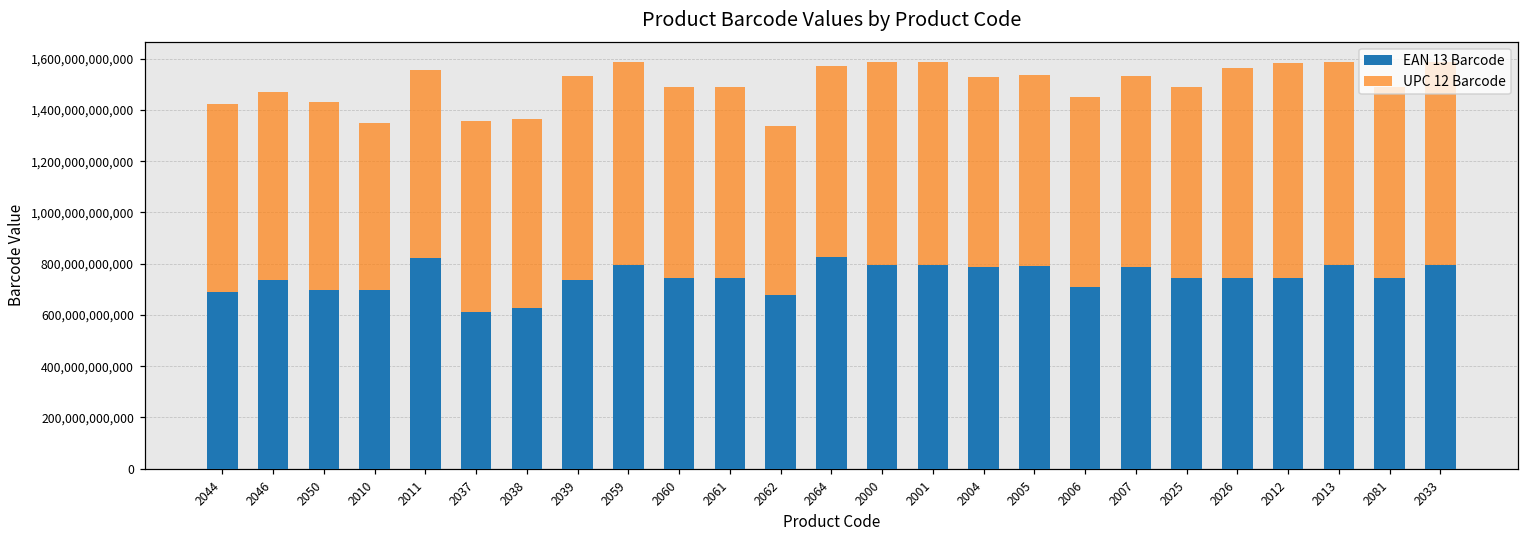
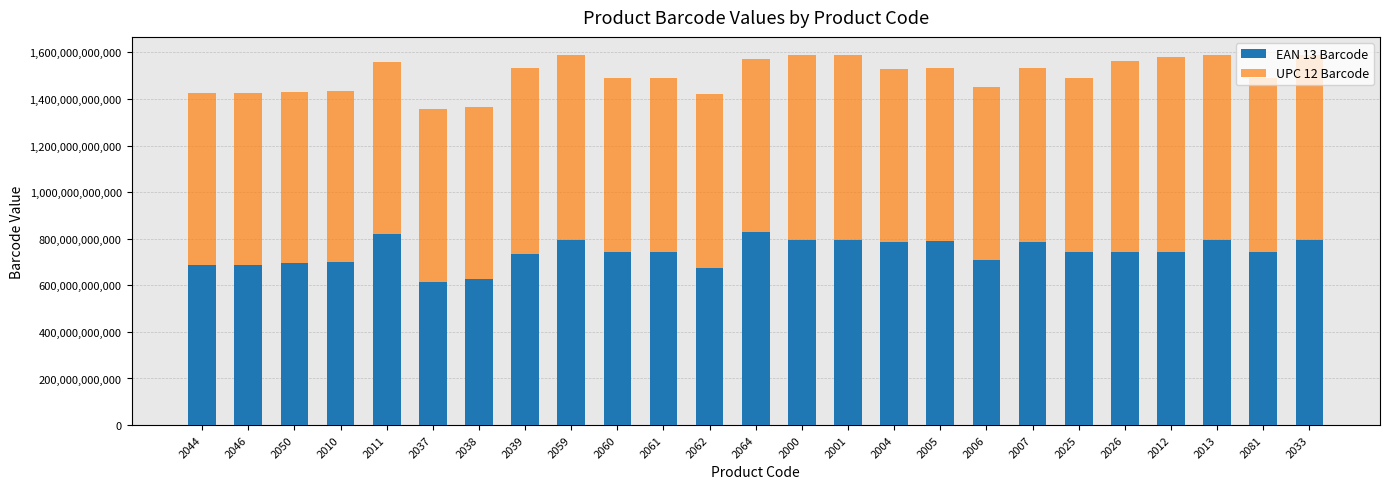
EAN 13 Barcode, 2046: 740,000,000,000 -> 690,000,000,000
UPC 12 Barcode, 2010: 650,000,000,000 -> 740,000,000,000
UPC 12 Barcode, 2062: 660,000,000,000 -> 740,000,000,000
